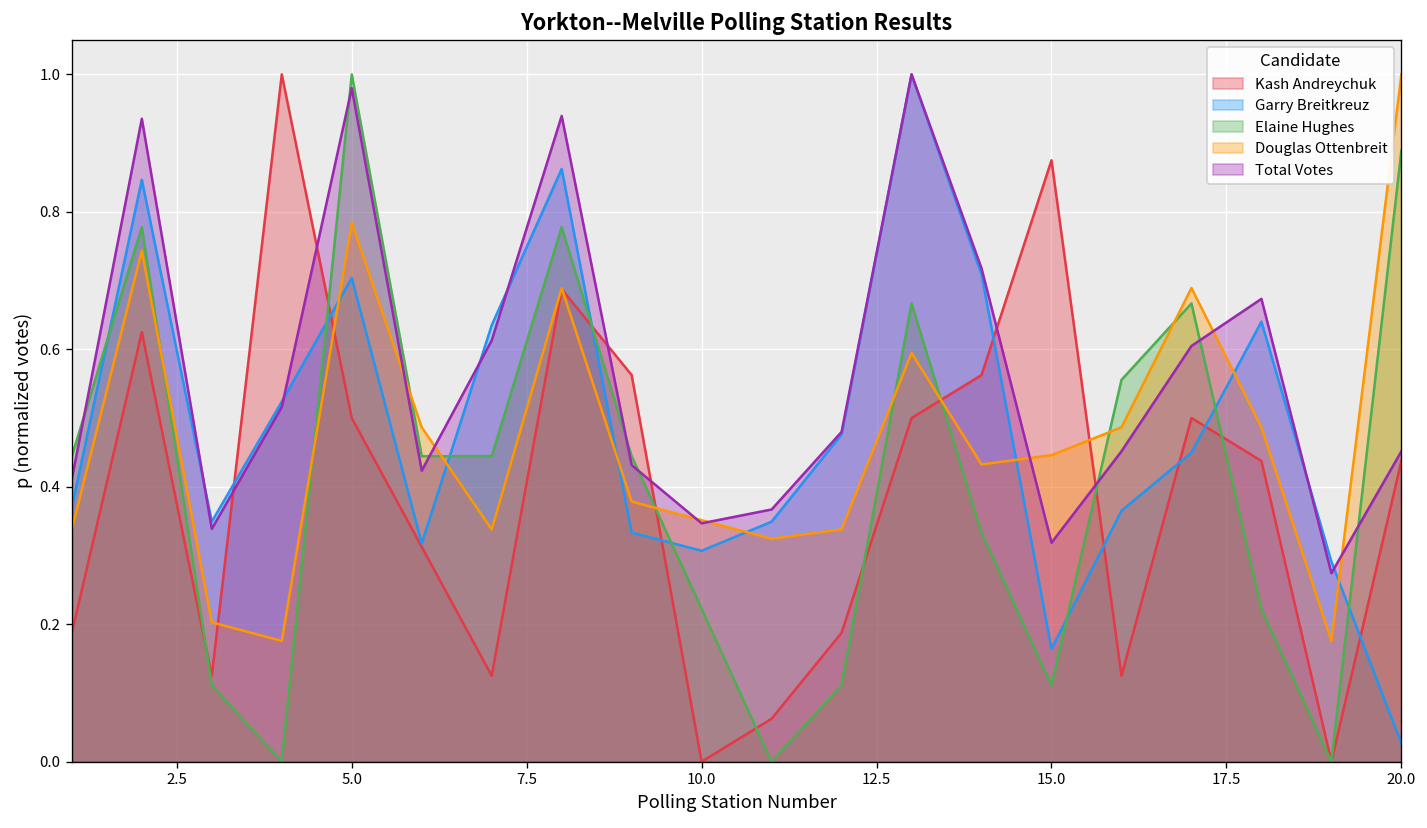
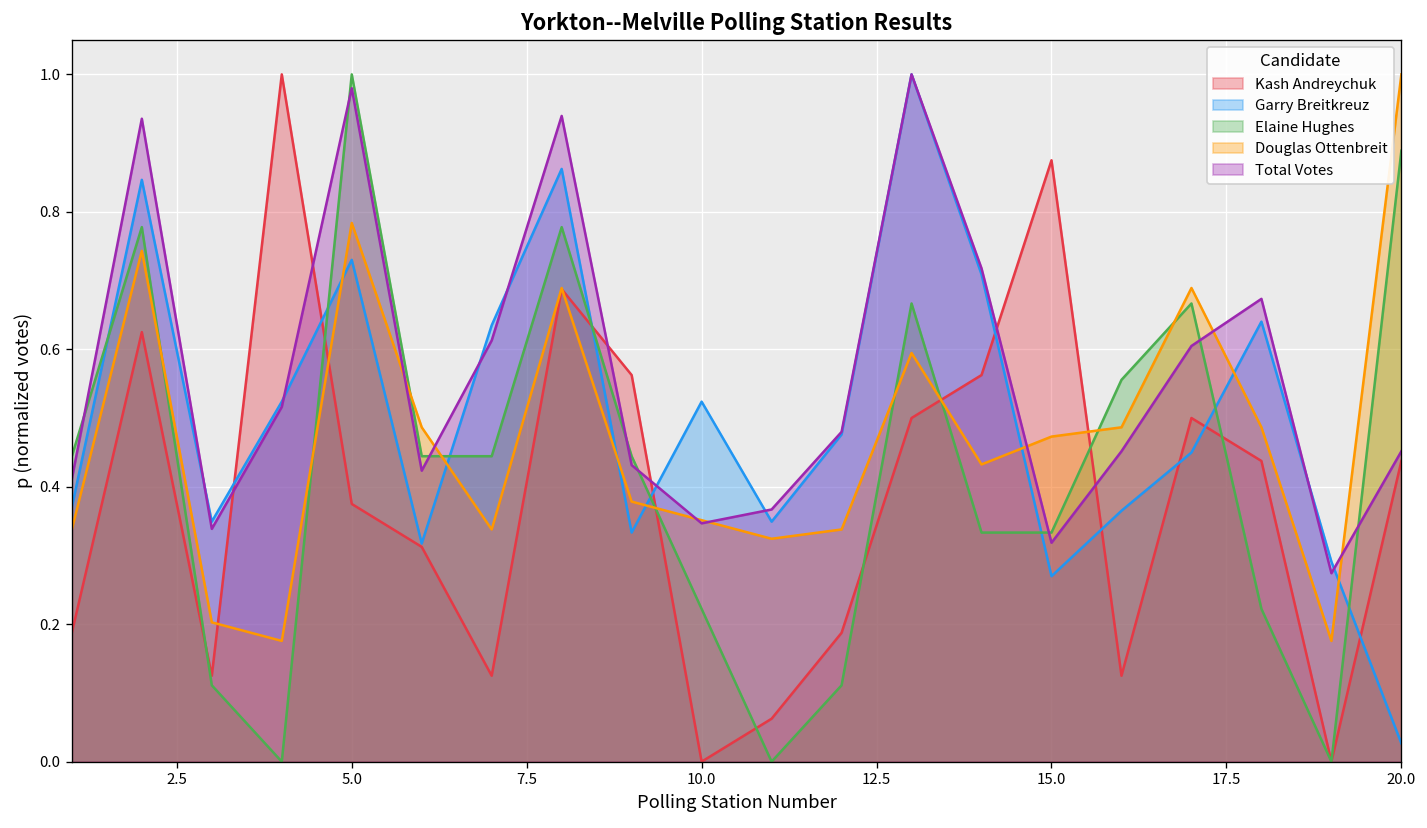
Kash Andreychuk, 5.0: 0.50 -> 0.38
Garry Breitkreuz, 5.0: 0.70 -> 0.73
Garry Breitkreuz, 10.0: 0.31 -> 0.52
Garry Breitkreuz, 15.0: 0.16 -> 0.27
Elaine Hughes, 15.0: 0.11 -> 0.33
Douglas Ottenbreit, 15.0: 0.45 -> 0.47
